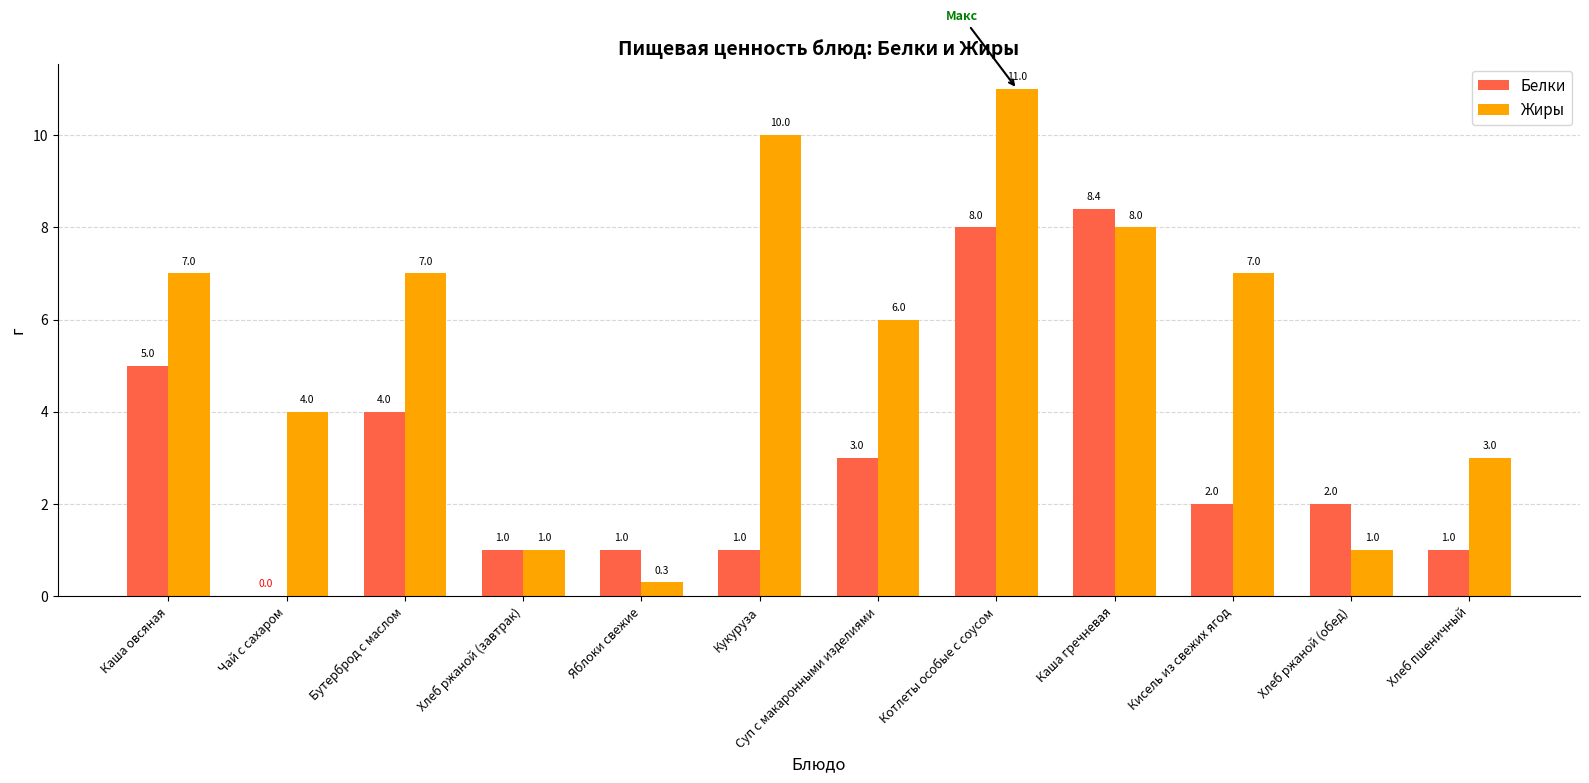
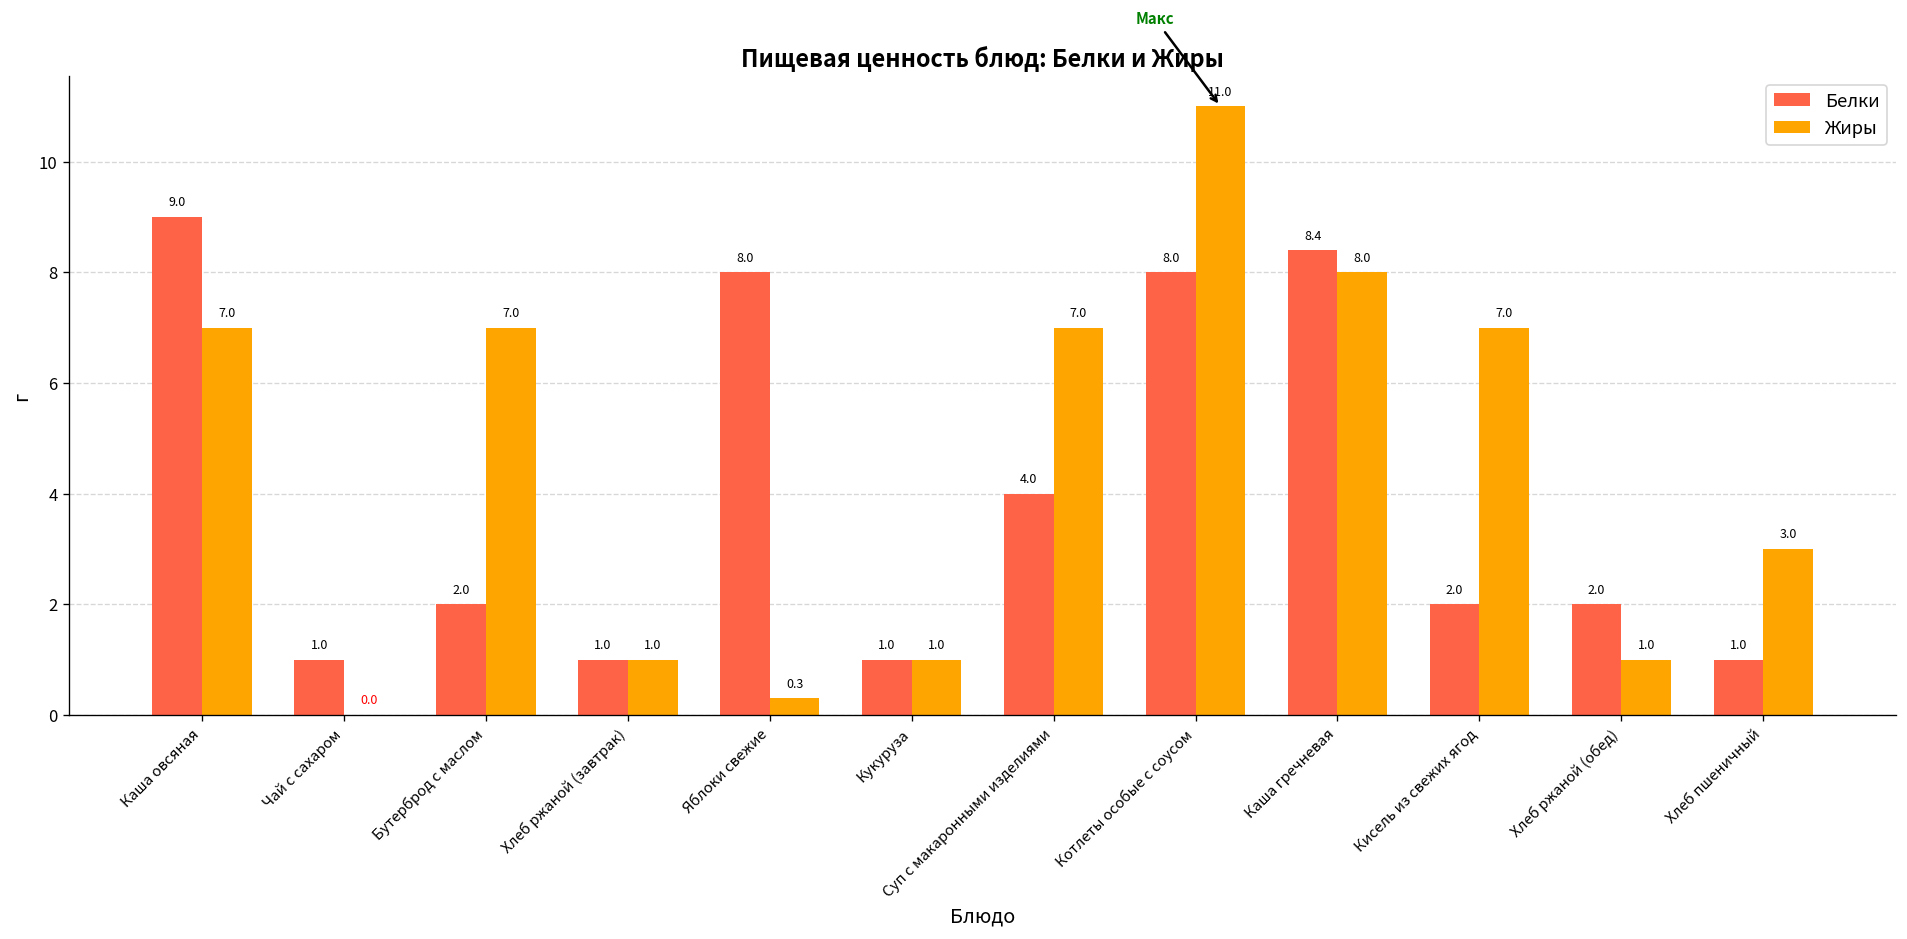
Белки, Каша овсяная: 5.0 -> 9.0
Белки, Чай с сахаром: 0.0 -> 1.0
Жиры, Чай с сахаром: 4.0 -> 0.0
Белки, Бутерброд с маслом: 4.0 -> 2.0
Белки, Яблоки свежие: 1.0 -> 8.0
Жиры, Кукуруза: 10.0 -> 1.0
Белки, Суп с макаронными изделиями: 3.0 -> 4.0
Жиры, Суп с макаронными изделиями: 6.0 -> 7.0
